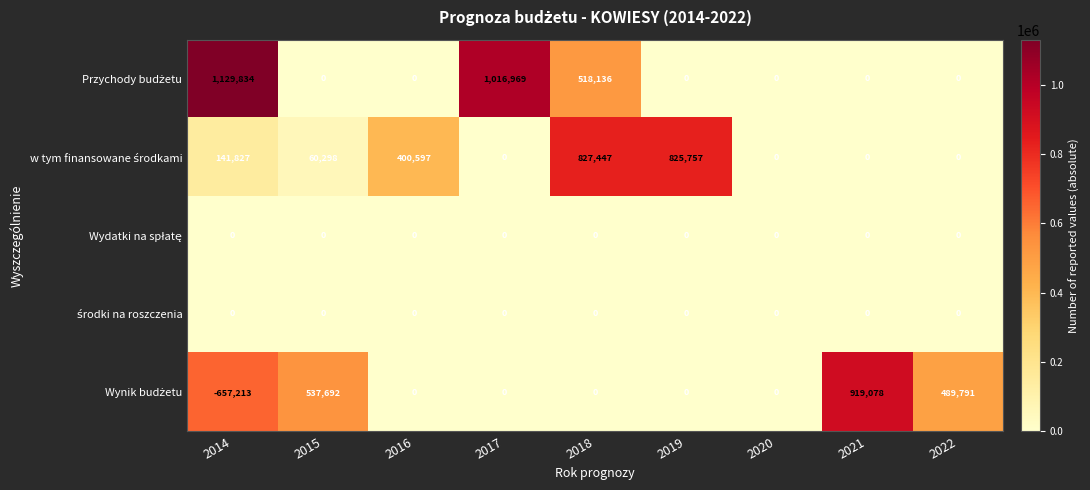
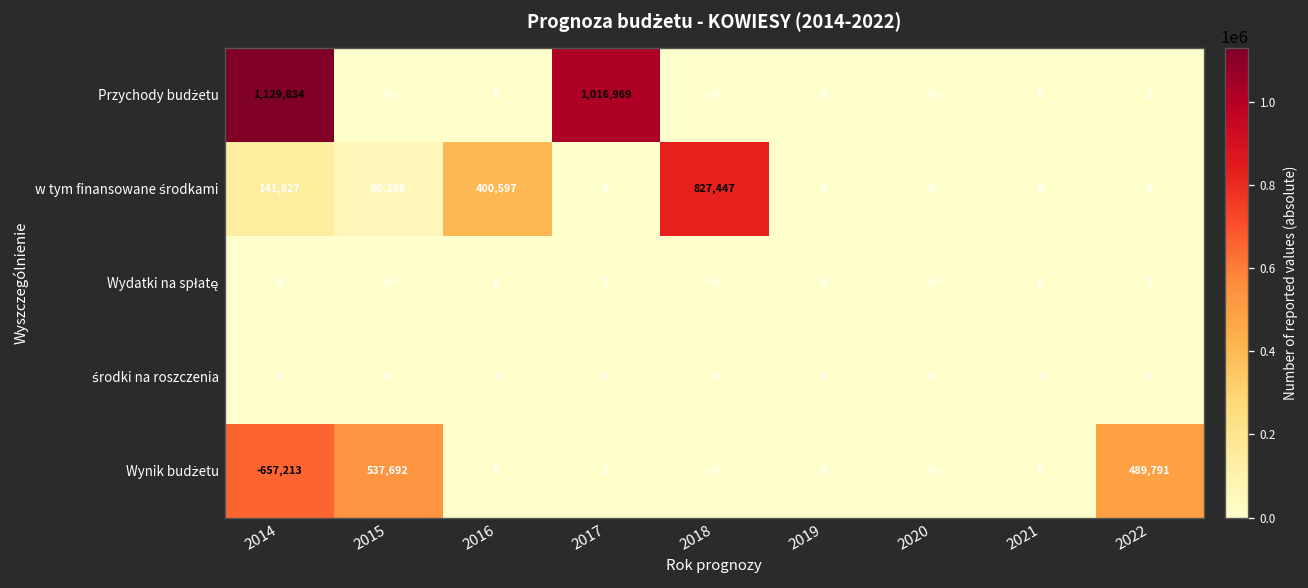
Przychody budżetu, 2018: 518,136 -> 0
w tym finansowane środkami, 2019: 825,757 -> 0
Wynik budżetu, 2021: 919,078 -> 0
